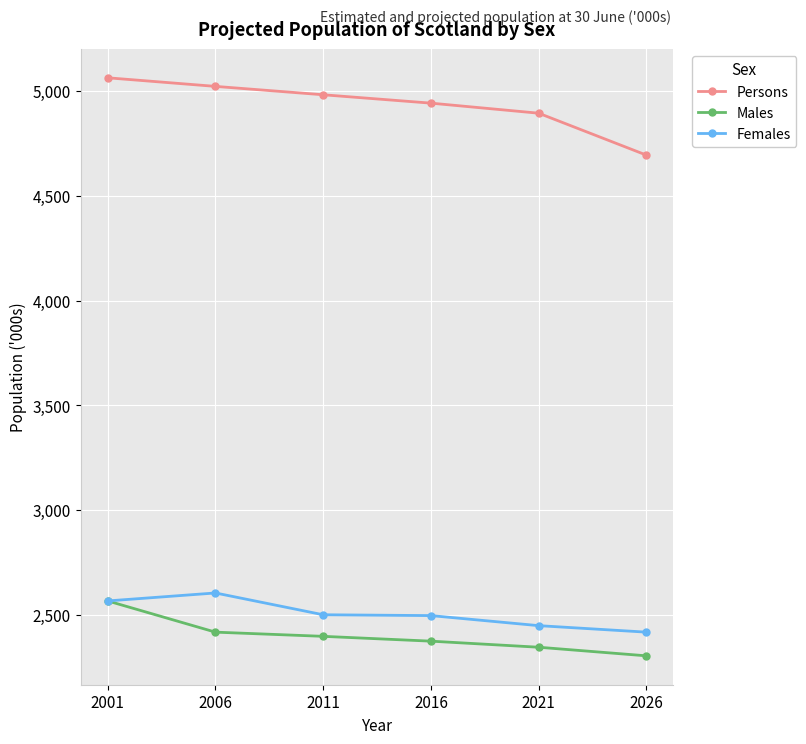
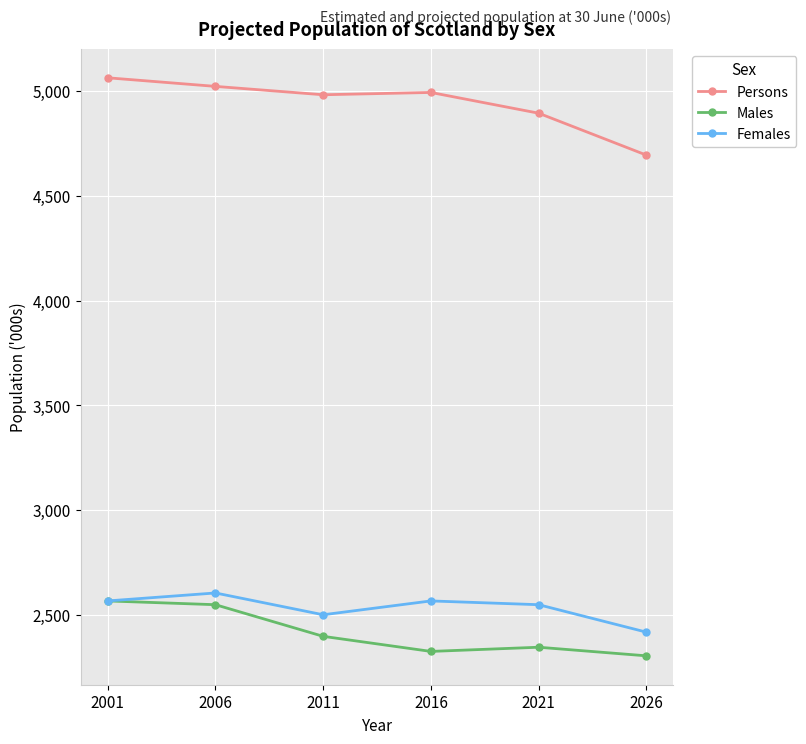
Males, 2006: 2,420 -> 2,550
Persons, 2016: 4,940 -> 4,990
Males, 2016: 2,380 -> 2,330
Females, 2016: 2,500 -> 2,570
Females, 2021: 2,450 -> 2,550
